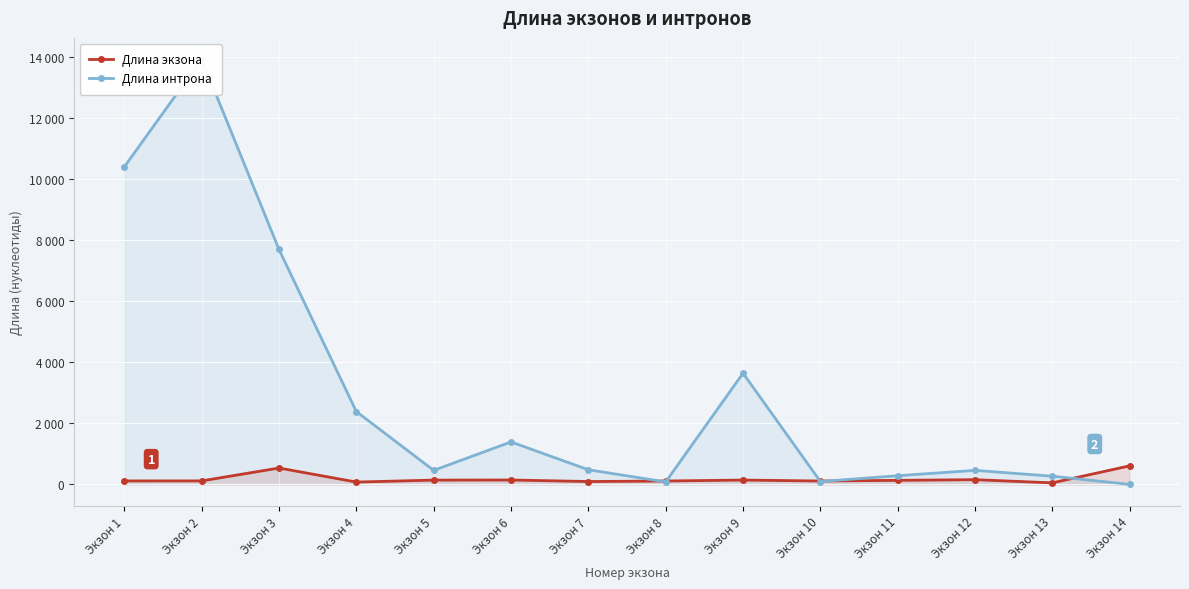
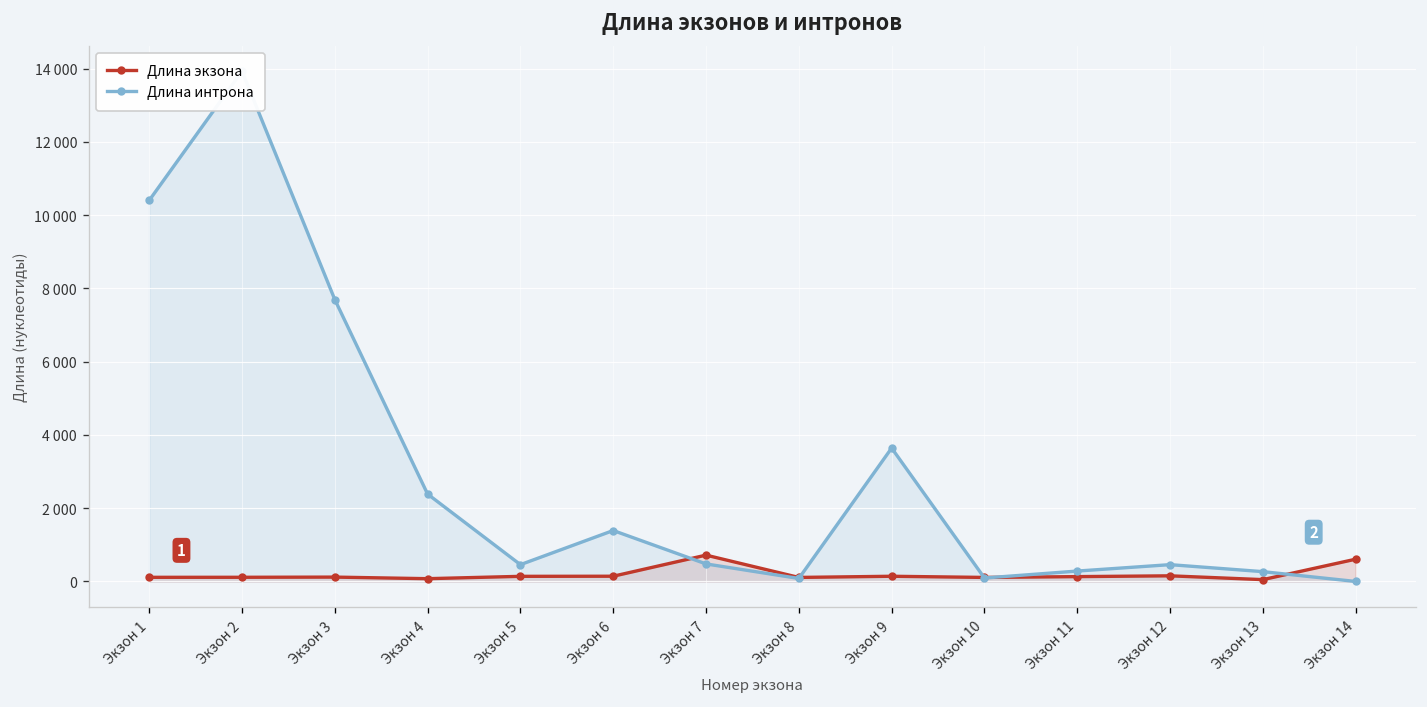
Длина экзона, Экзон 3: 500 -> 100
Длина экзона, Экзон 7: 100 -> 700
